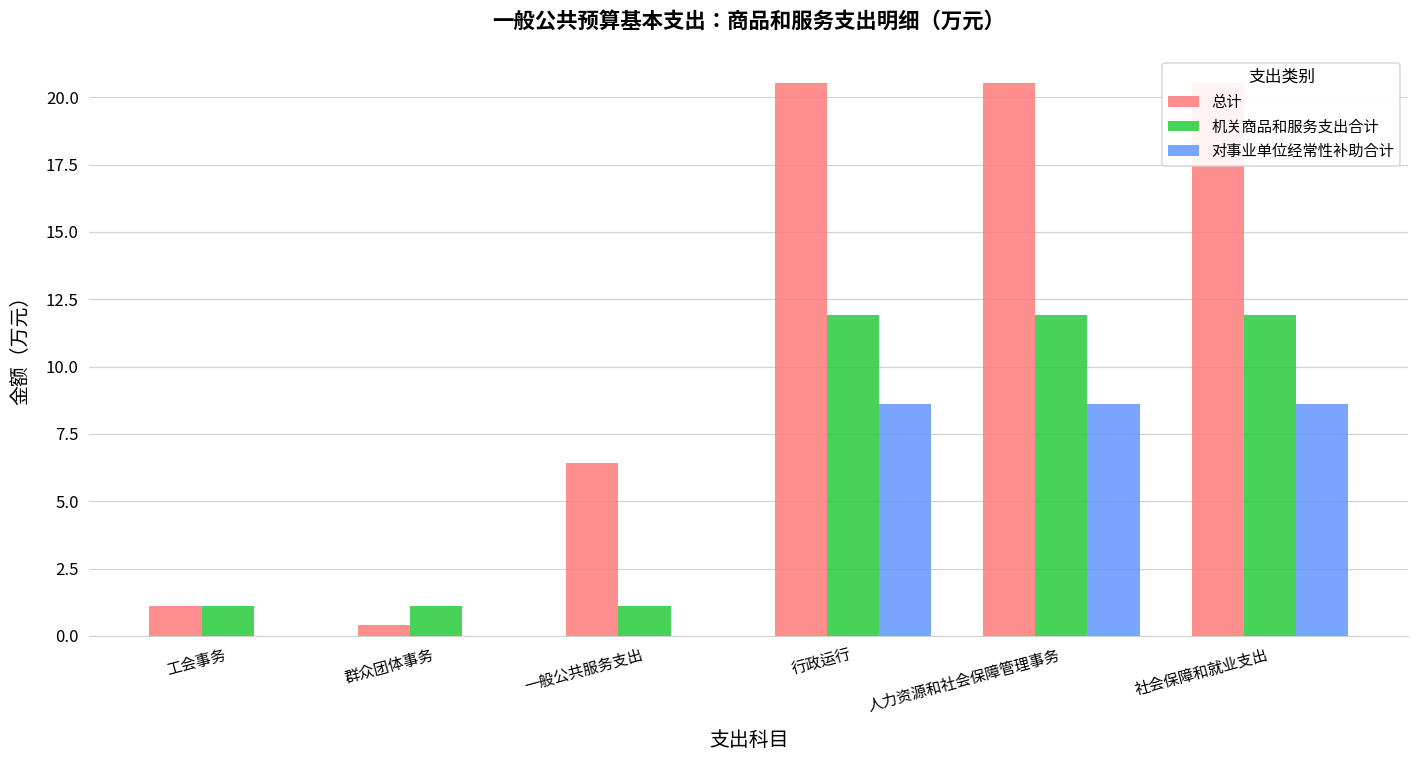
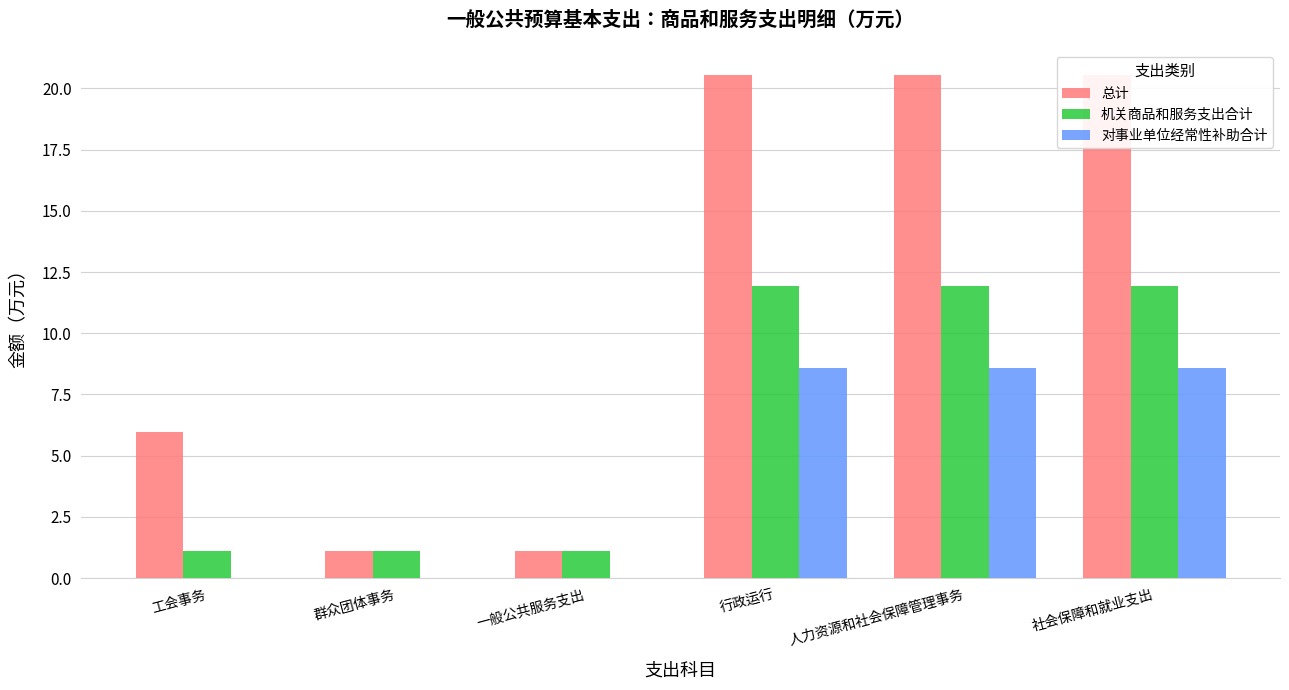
总计, 工会事务: 1.1 -> 5.9
总计, 群众团体事务: 0.4 -> 1.1
总计, 一般公共服务支出: 6.4 -> 1.1
